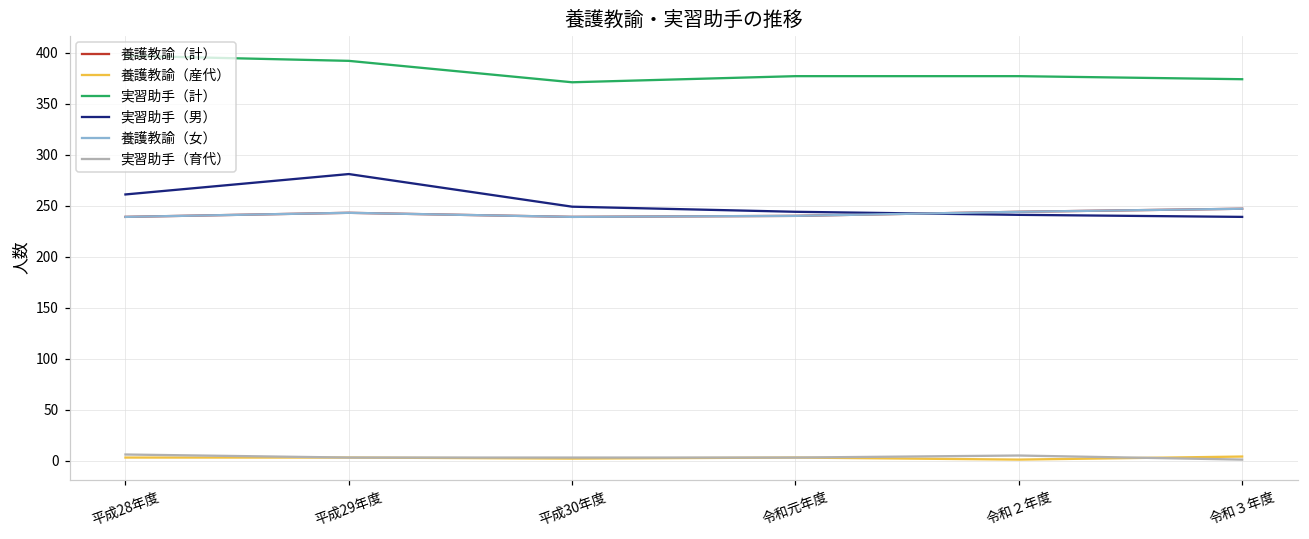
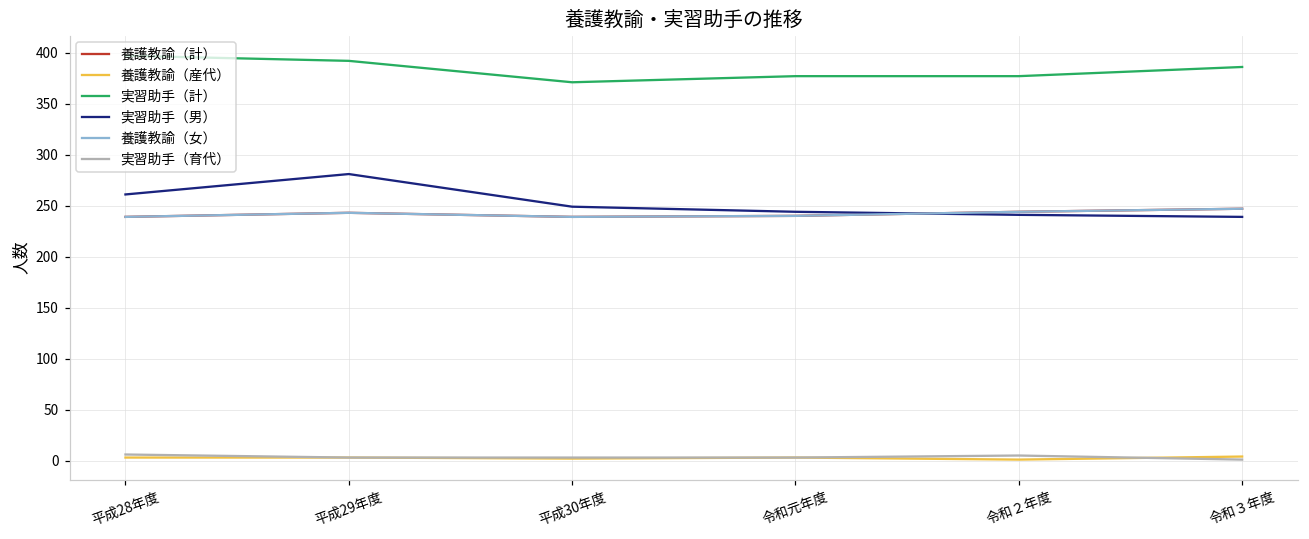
実習助手（計）, 令和３年度: 370 -> 390
